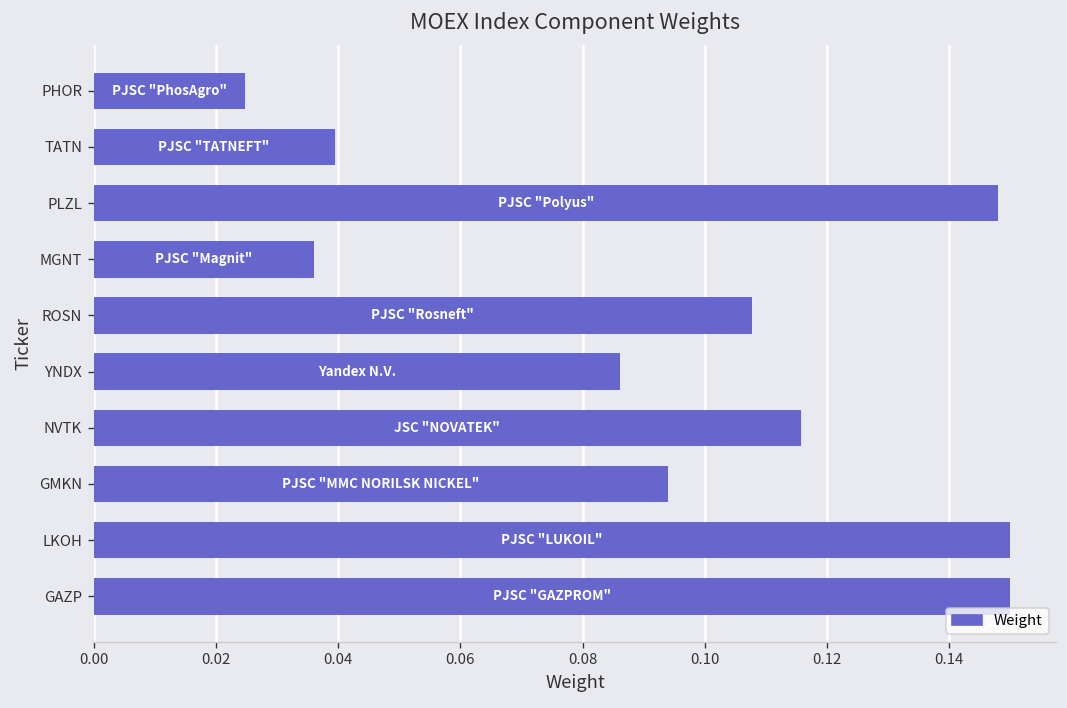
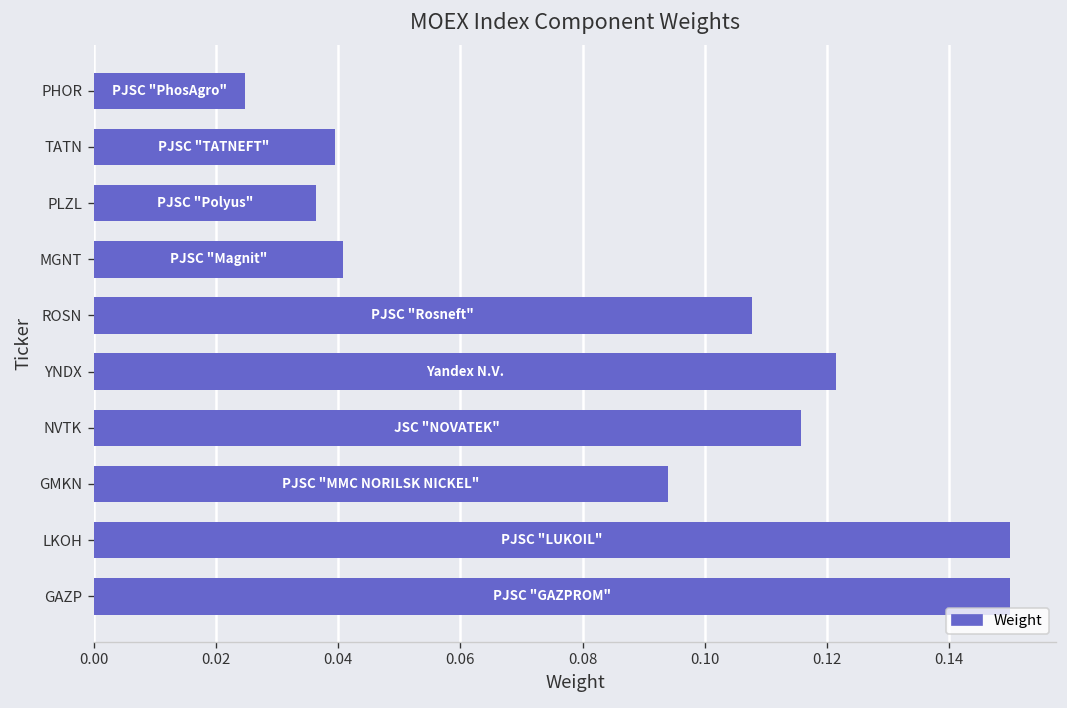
PLZL: 0.148 -> 0.036
MGNT: 0.036 -> 0.041
YNDX: 0.086 -> 0.121
